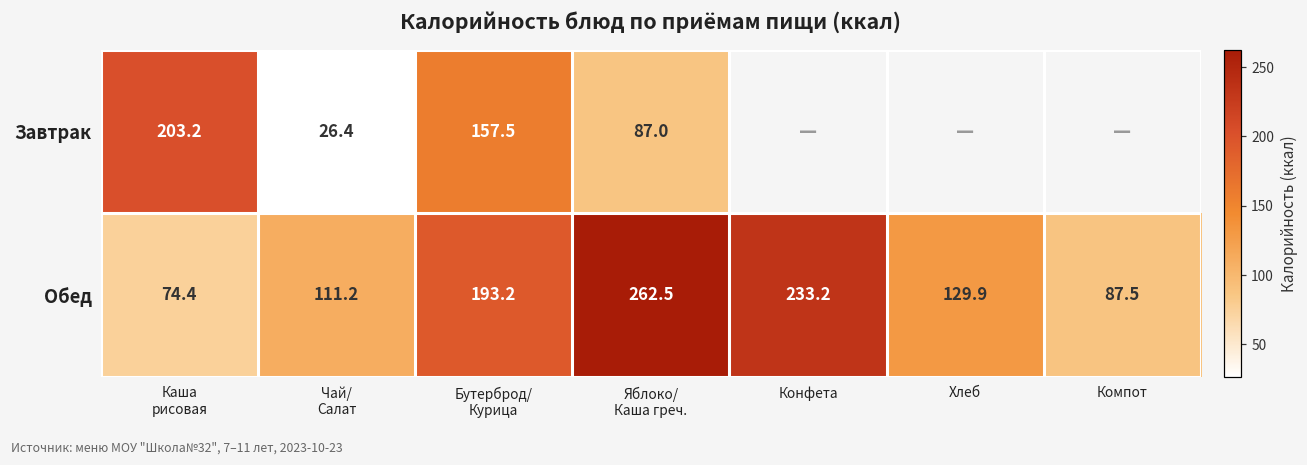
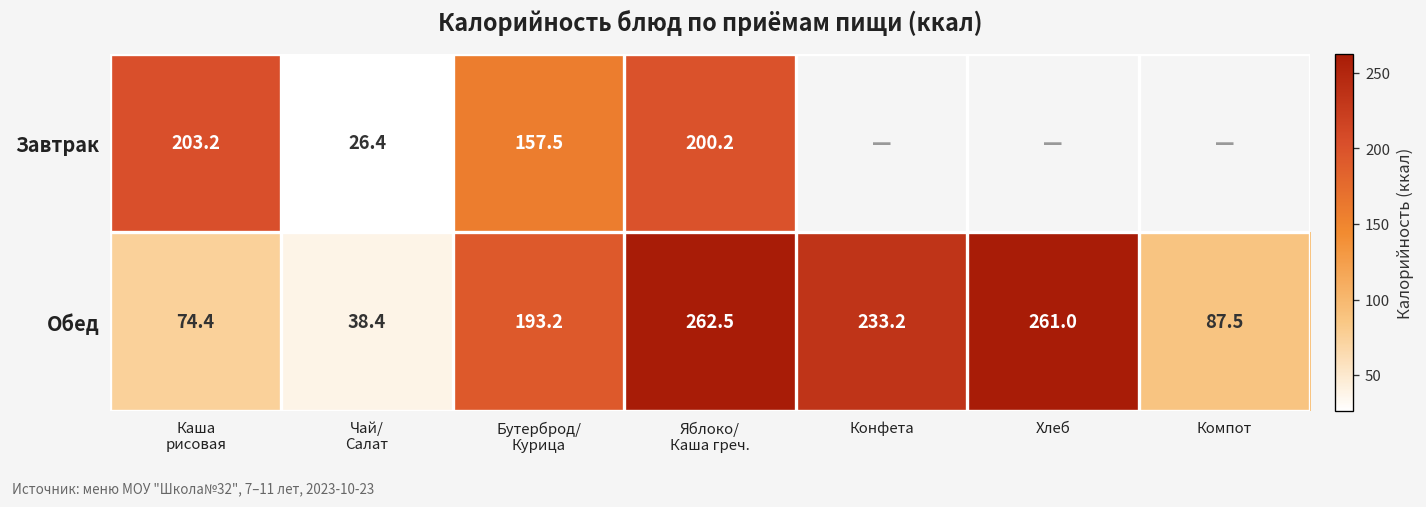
Завтрак, Яблоко/ Каша греч.: 87.0 -> 200.2
Обед, Чай/ Салат: 111.2 -> 38.4
Обед, Хлеб: 129.9 -> 261.0
